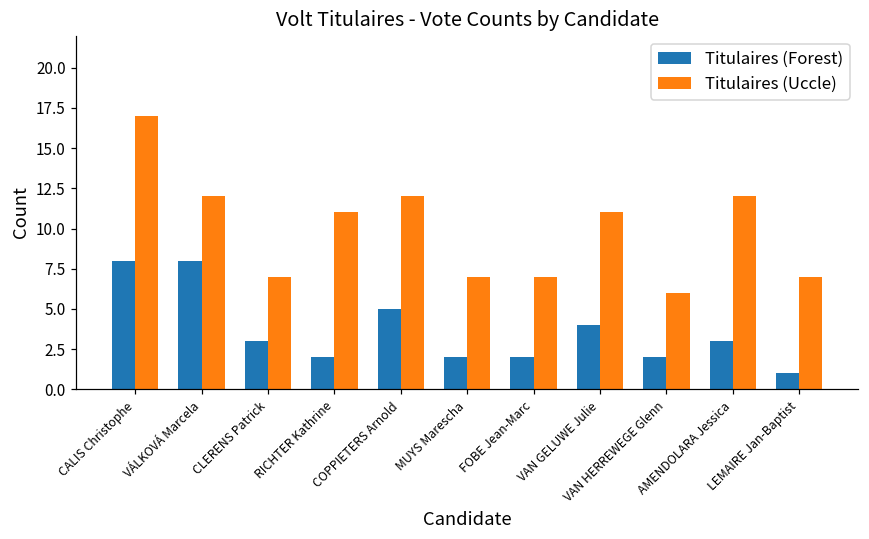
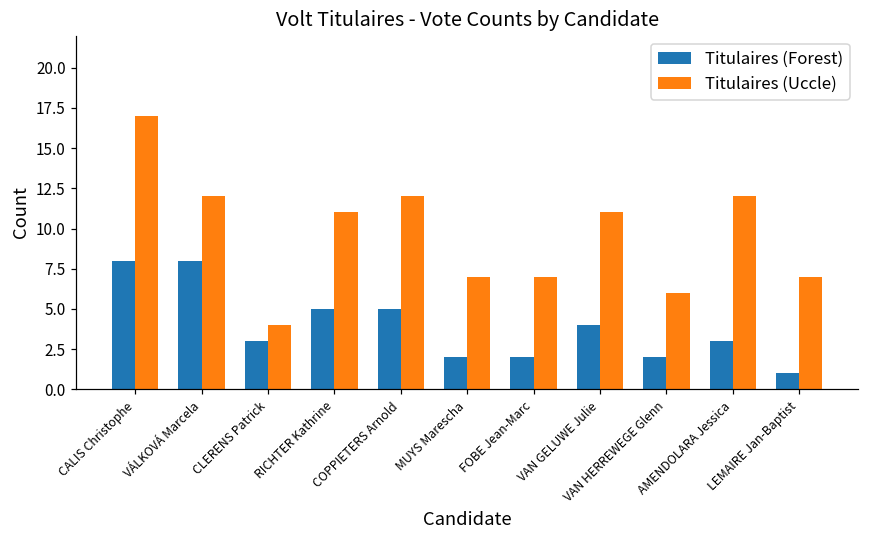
Titulaires (Uccle), CLERENS Patrick: 7 -> 4
Titulaires (Forest), RICHTER Kathrine: 2 -> 5
